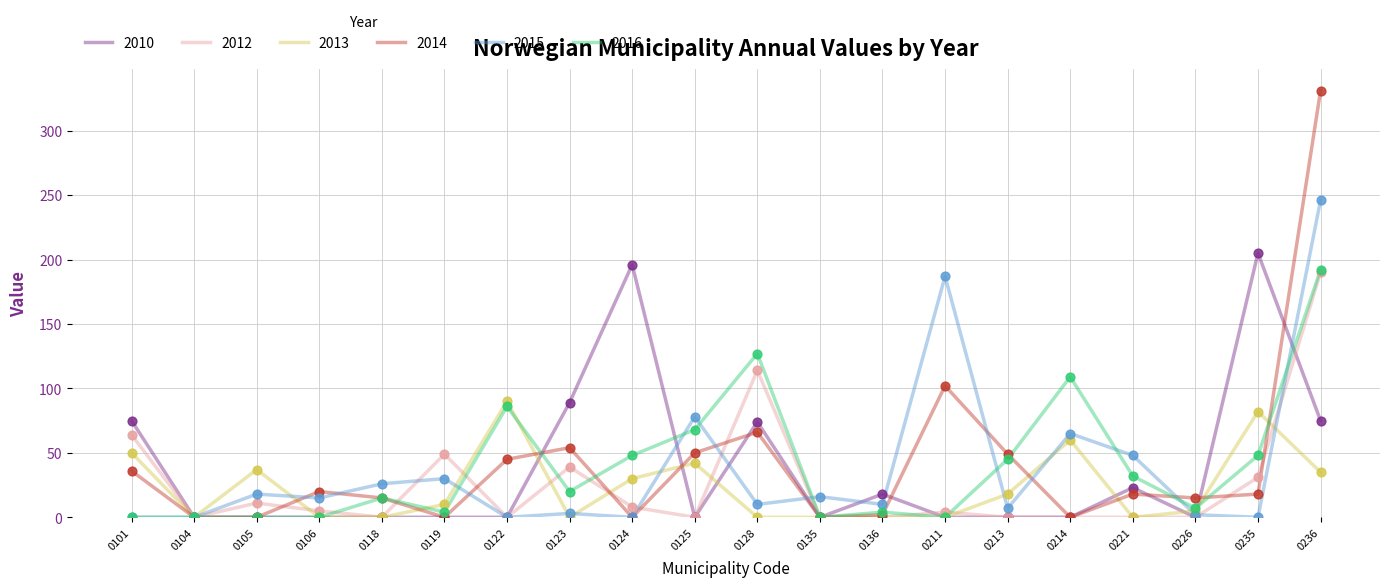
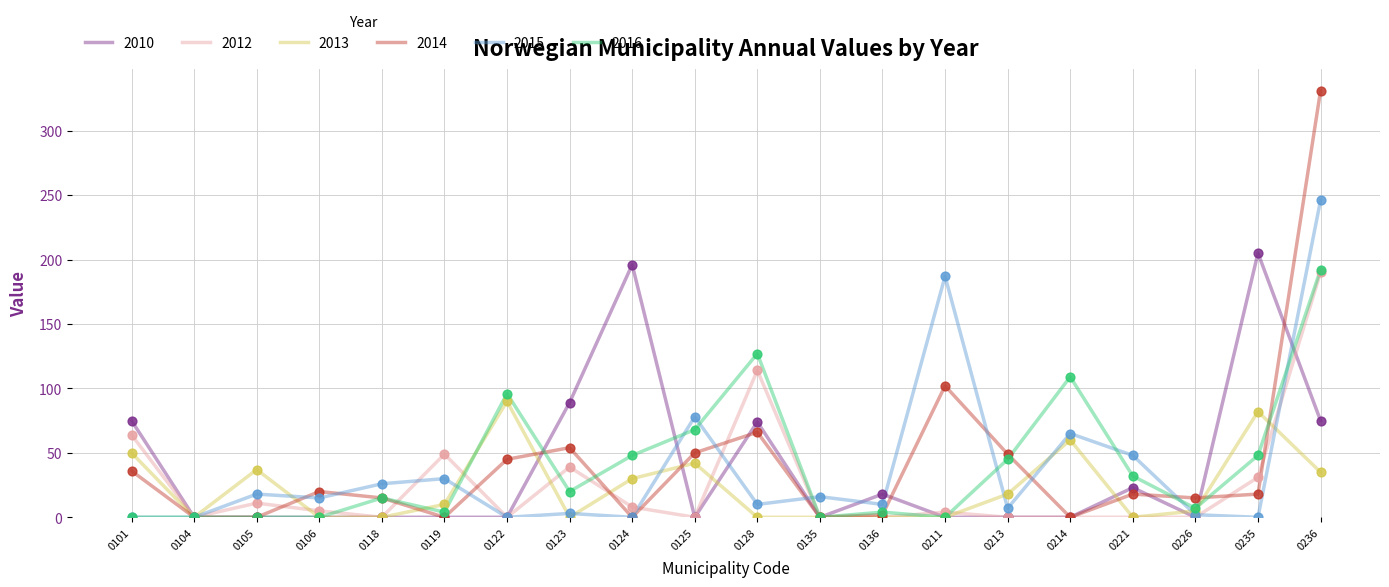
2016, 0122: 86 -> 96
